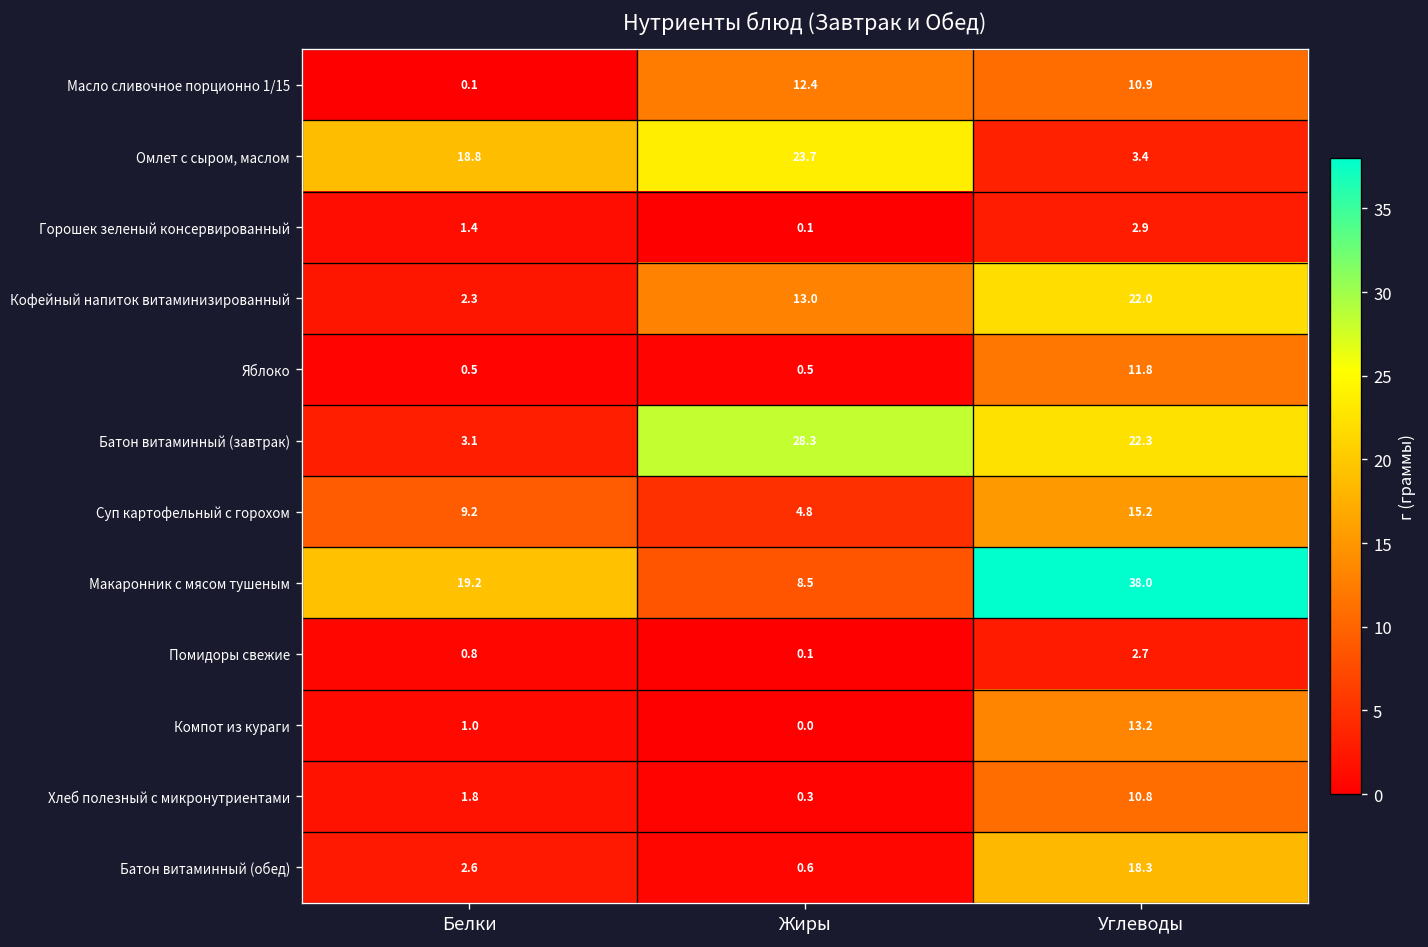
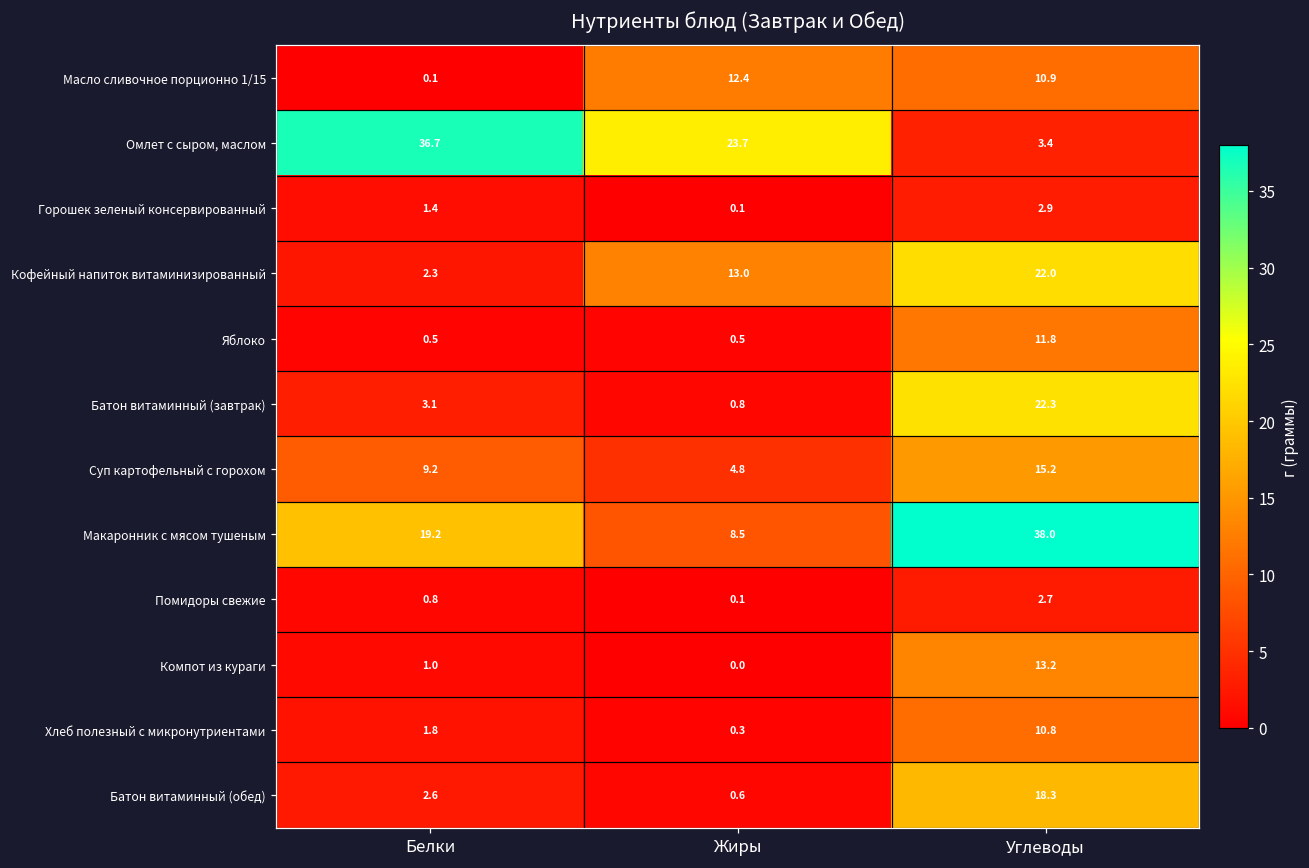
Омлет с сыром, маслом, Белки: 18.8 -> 36.7
Батон витаминный (завтрак), Жиры: 28.3 -> 0.8
